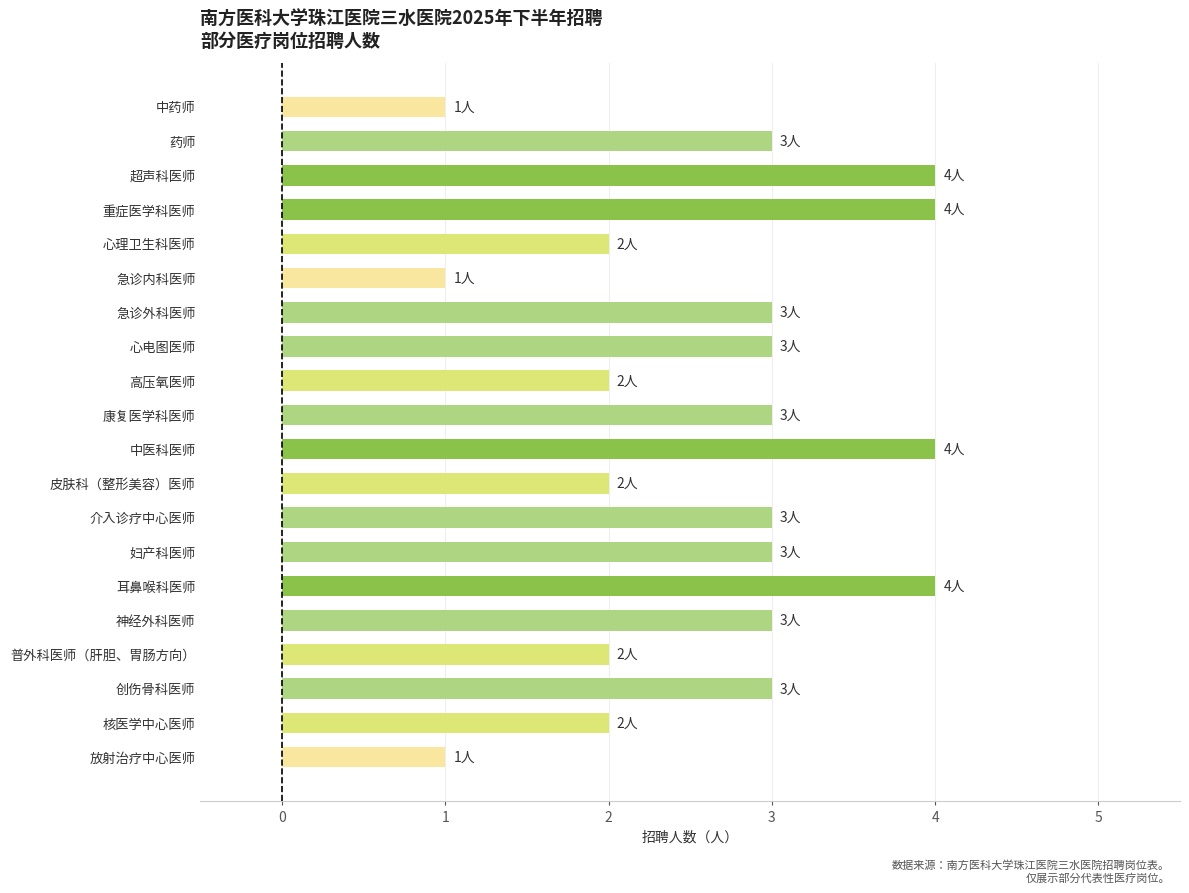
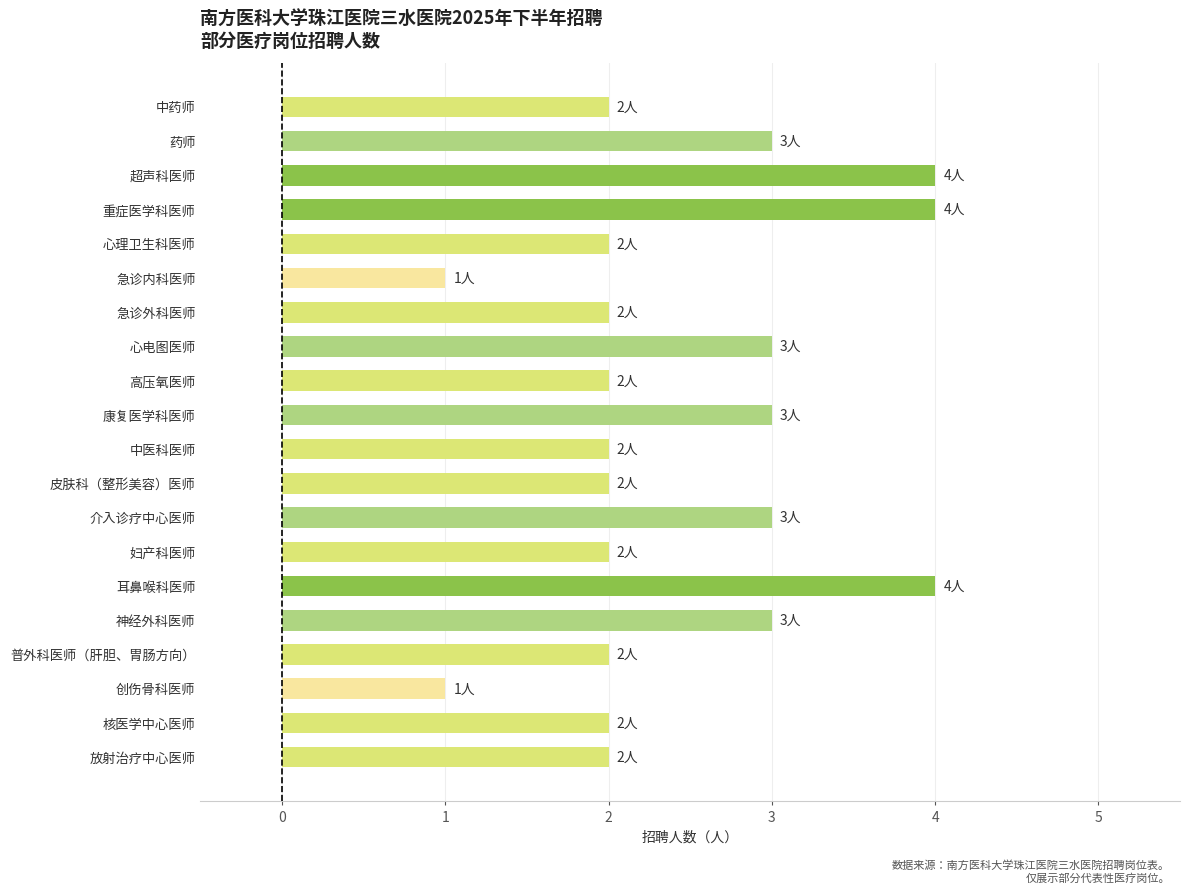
中药师: 1人 -> 2人
急诊外科医师: 3人 -> 2人
中医科医师: 4人 -> 2人
妇产科医师: 3人 -> 2人
创伤骨科医师: 3人 -> 1人
放射治疗中心医师: 1人 -> 2人
